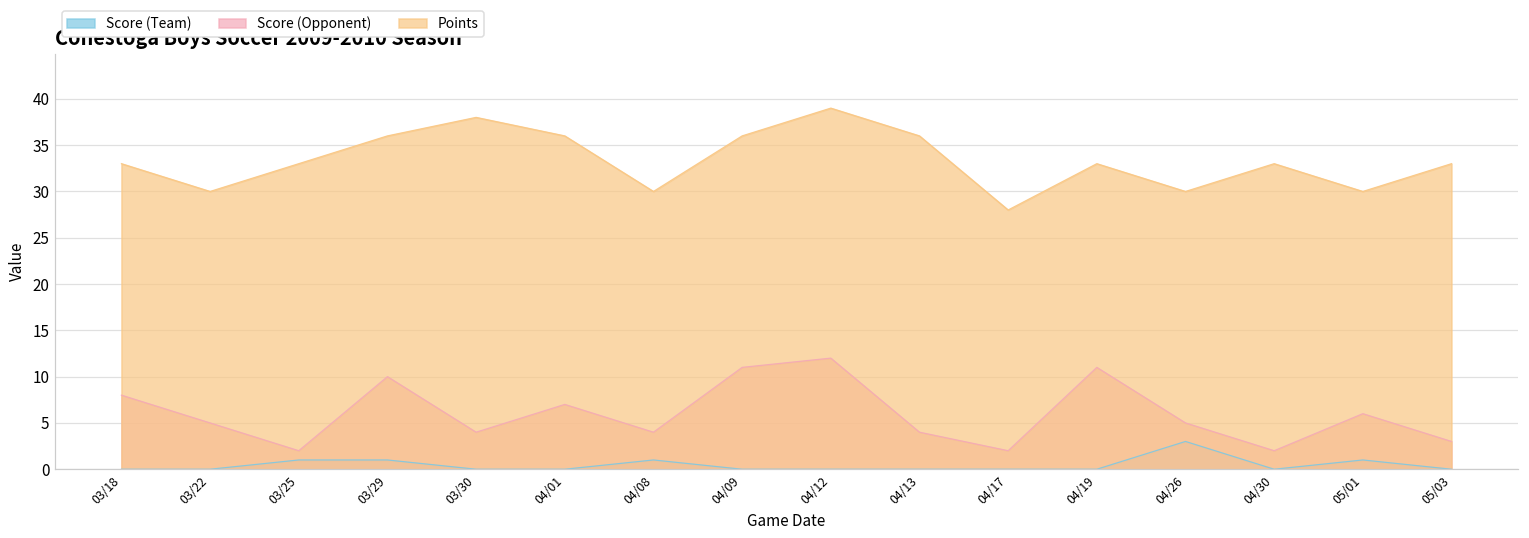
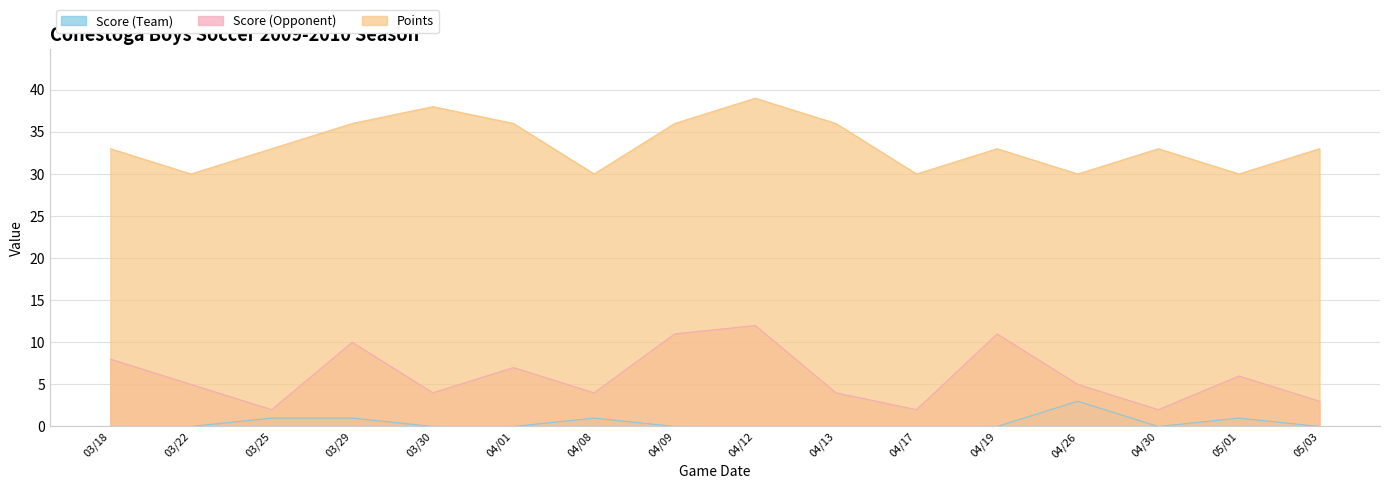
Points, 04/17: 28 -> 30
